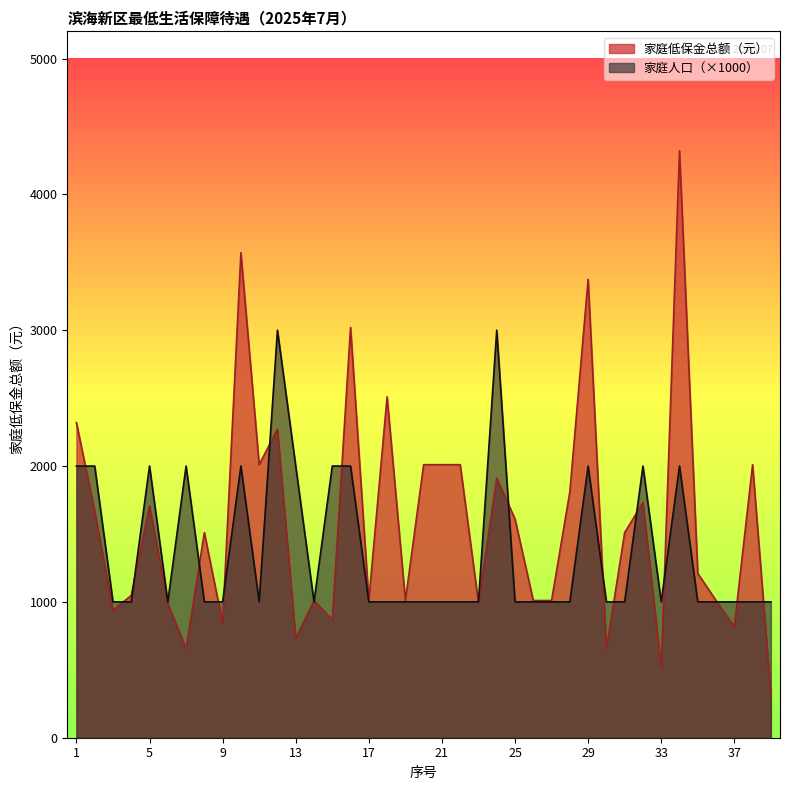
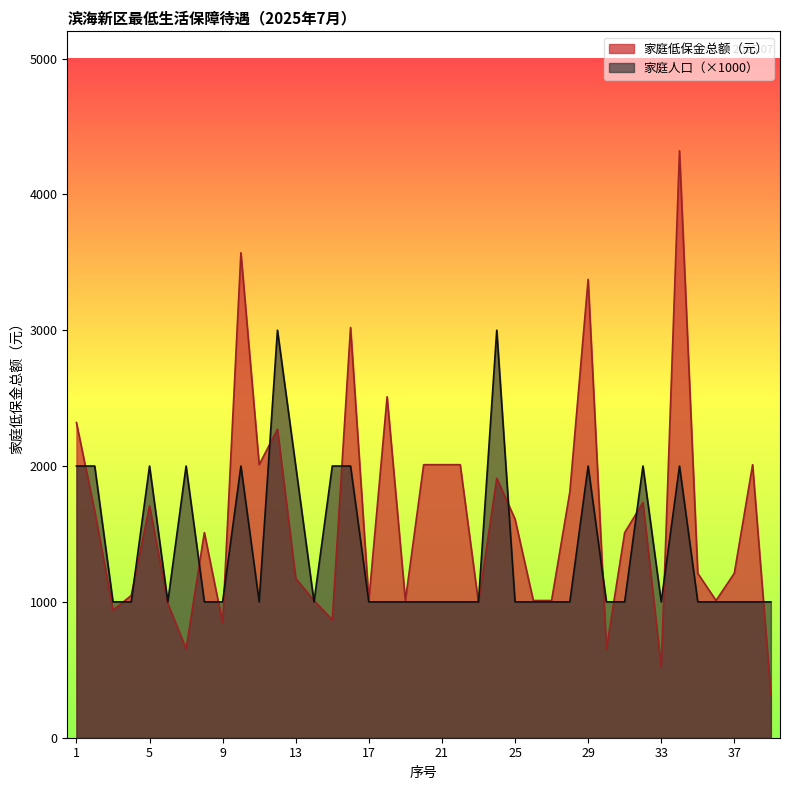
家庭低保金总额（元）, 13: 730 -> 1170
家庭低保金总额（元）, 37: 820 -> 1210
